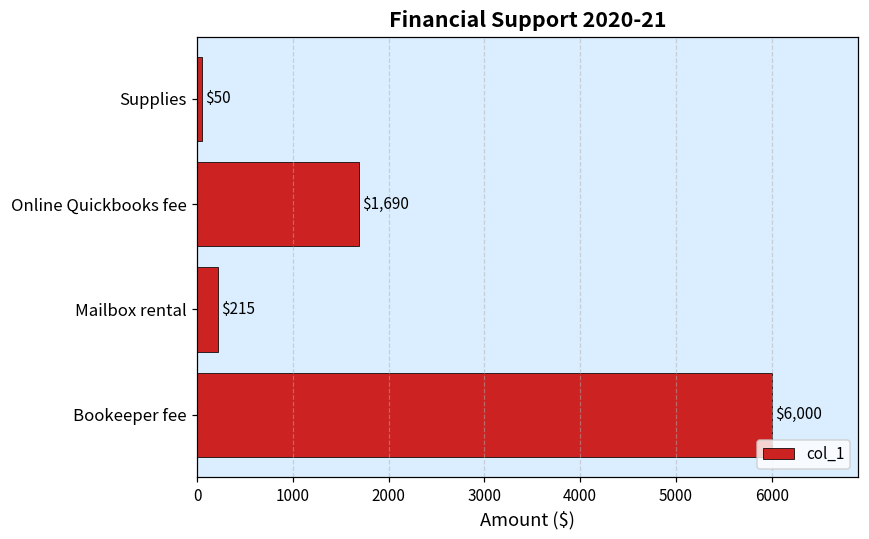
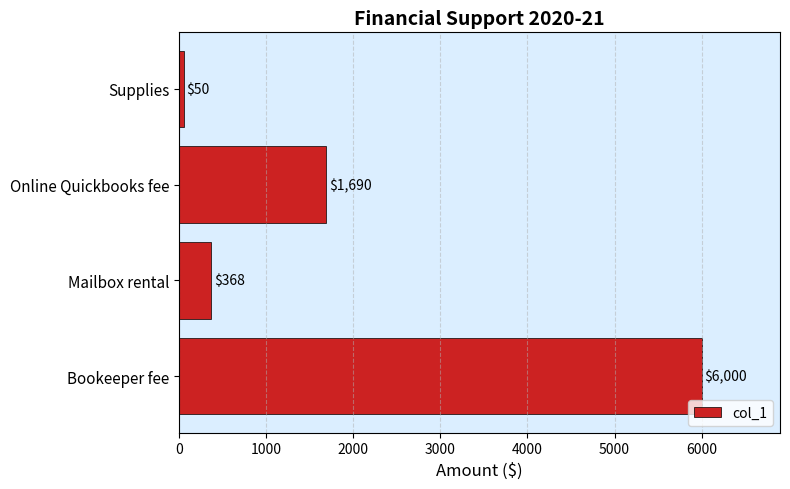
Mailbox rental: $215 -> $368
